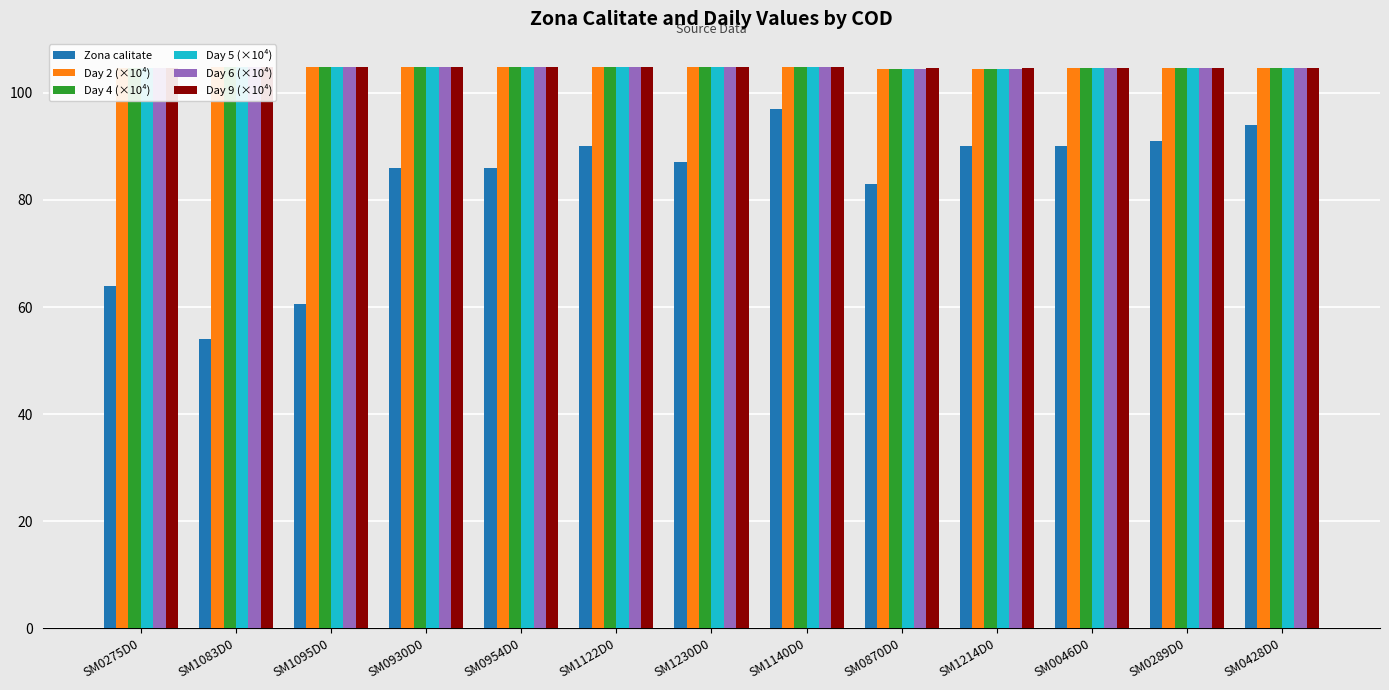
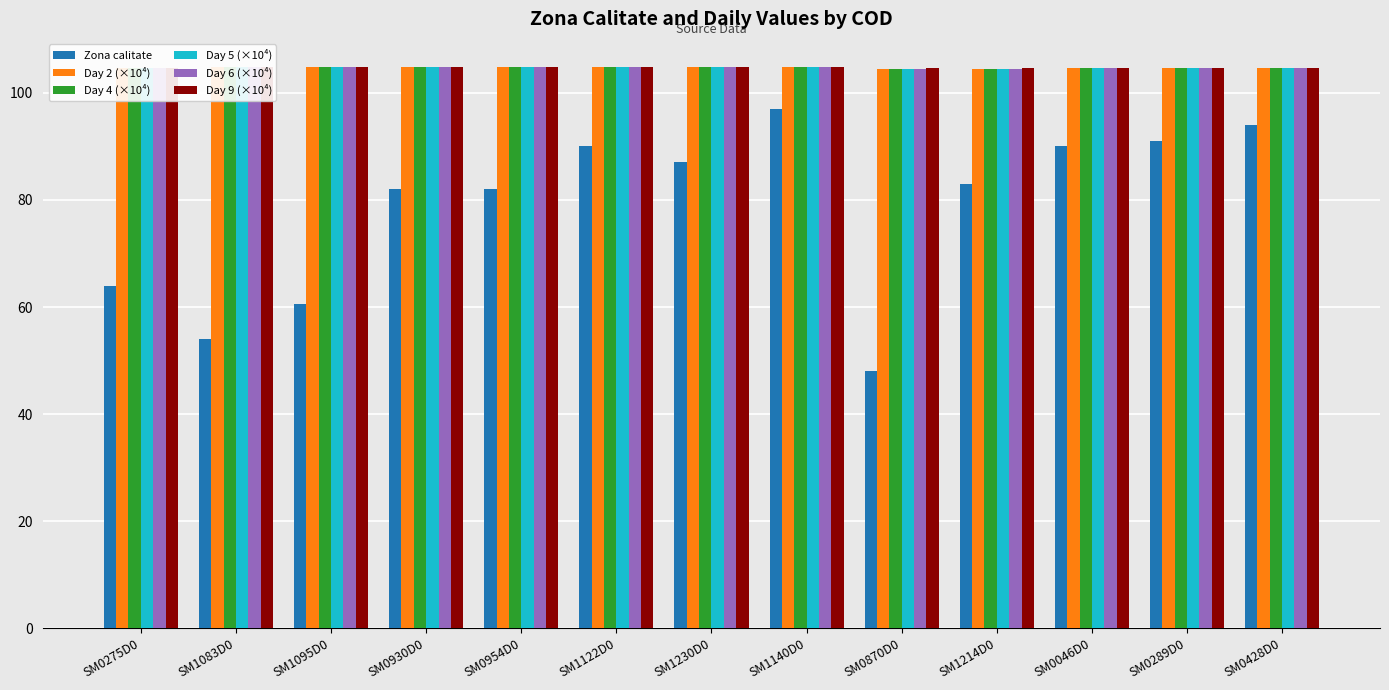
Zona calitate, SM0930D0: 86 -> 82
Zona calitate, SM0954D0: 86 -> 82
Zona calitate, SM0870D0: 83 -> 48
Zona calitate, SM1214D0: 90 -> 83
